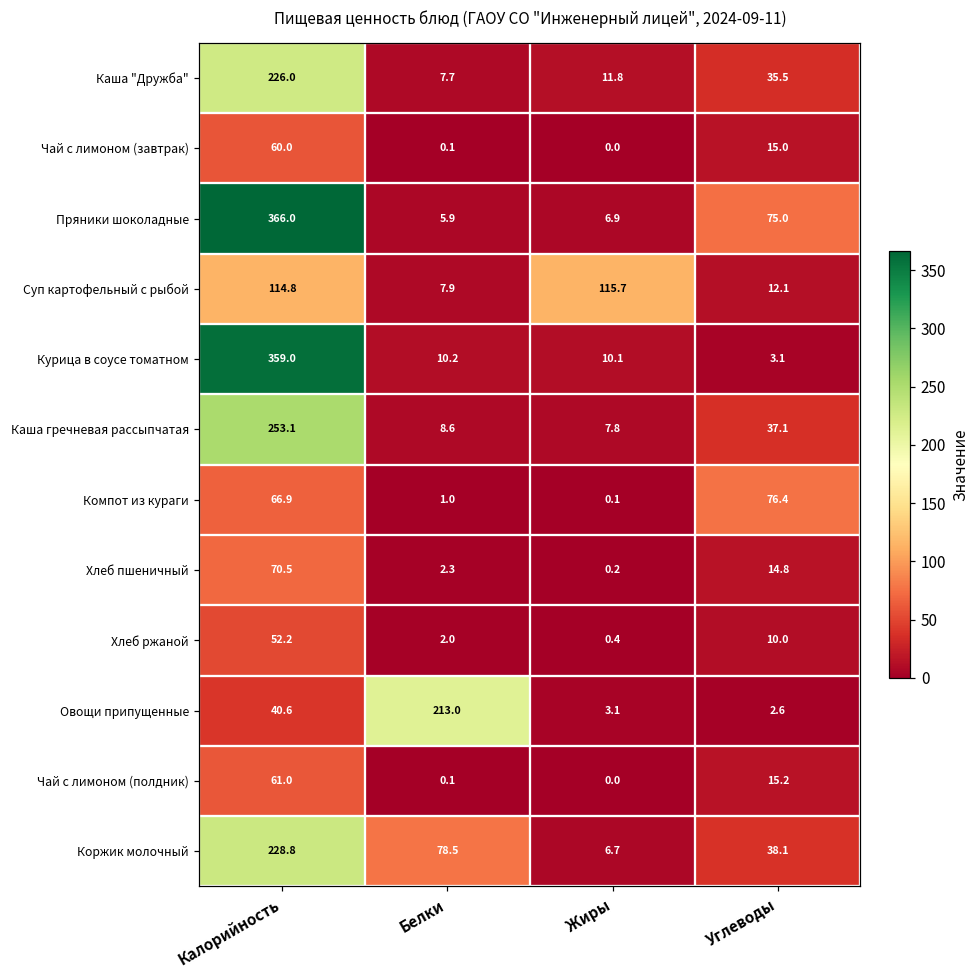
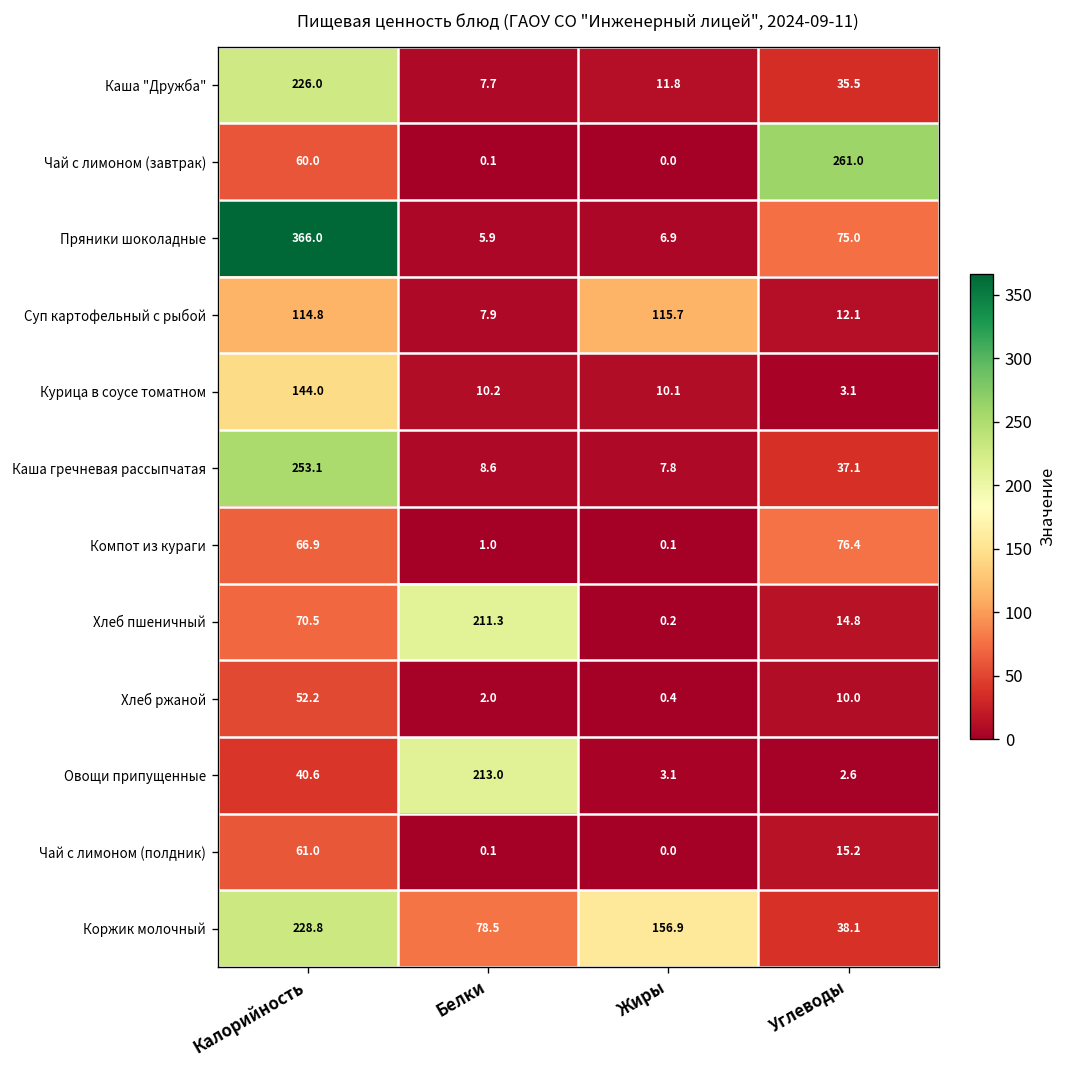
Чай с лимоном (завтрак), Углеводы: 15.0 -> 261.0
Курица в соусе томатном, Калорийность: 359.0 -> 144.0
Хлеб пшеничный, Белки: 2.3 -> 211.3
Коржик молочный, Жиры: 6.7 -> 156.9
